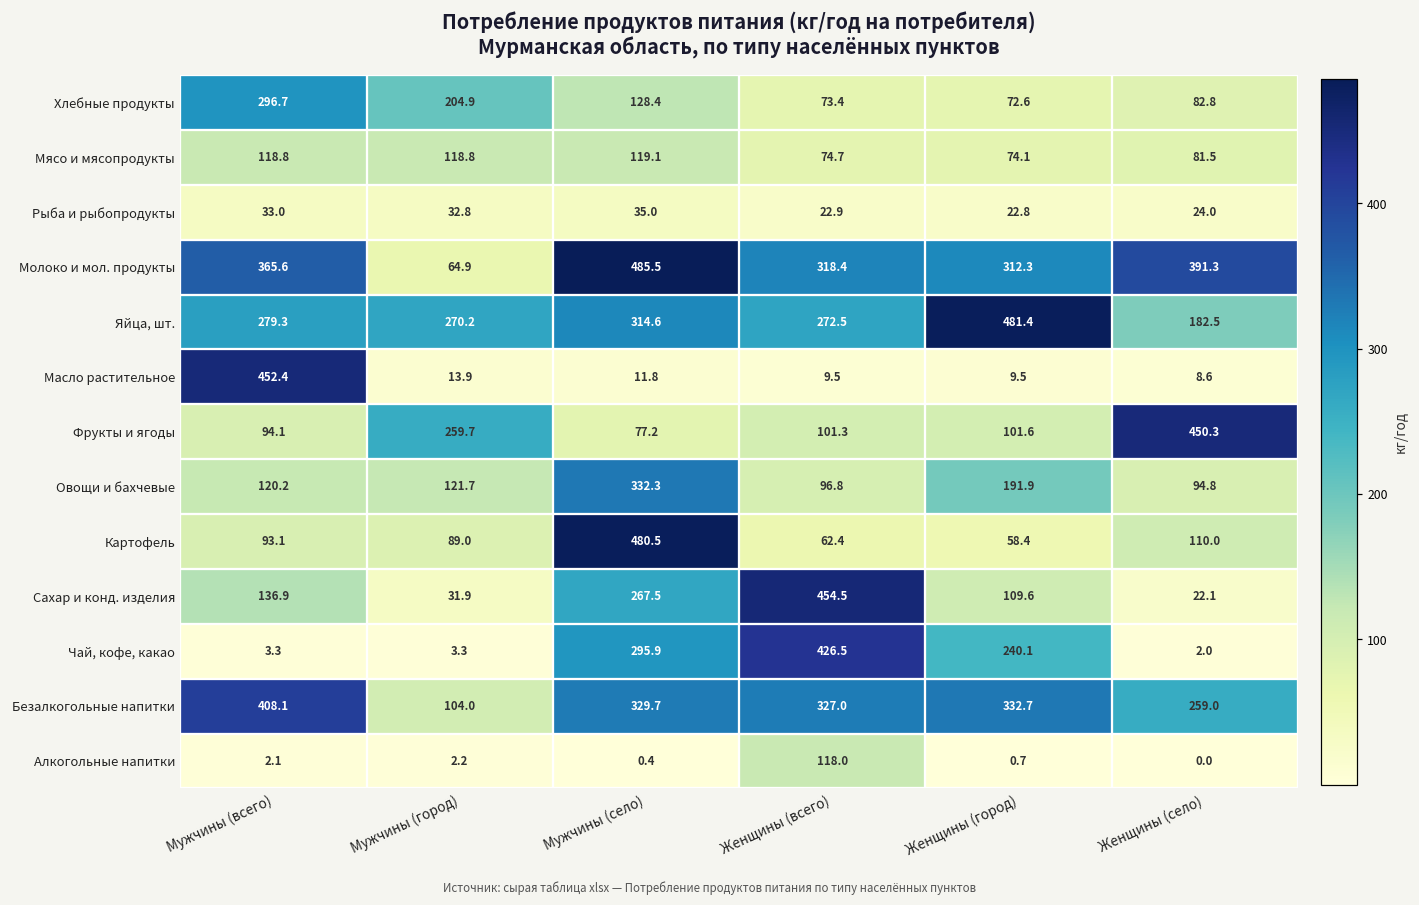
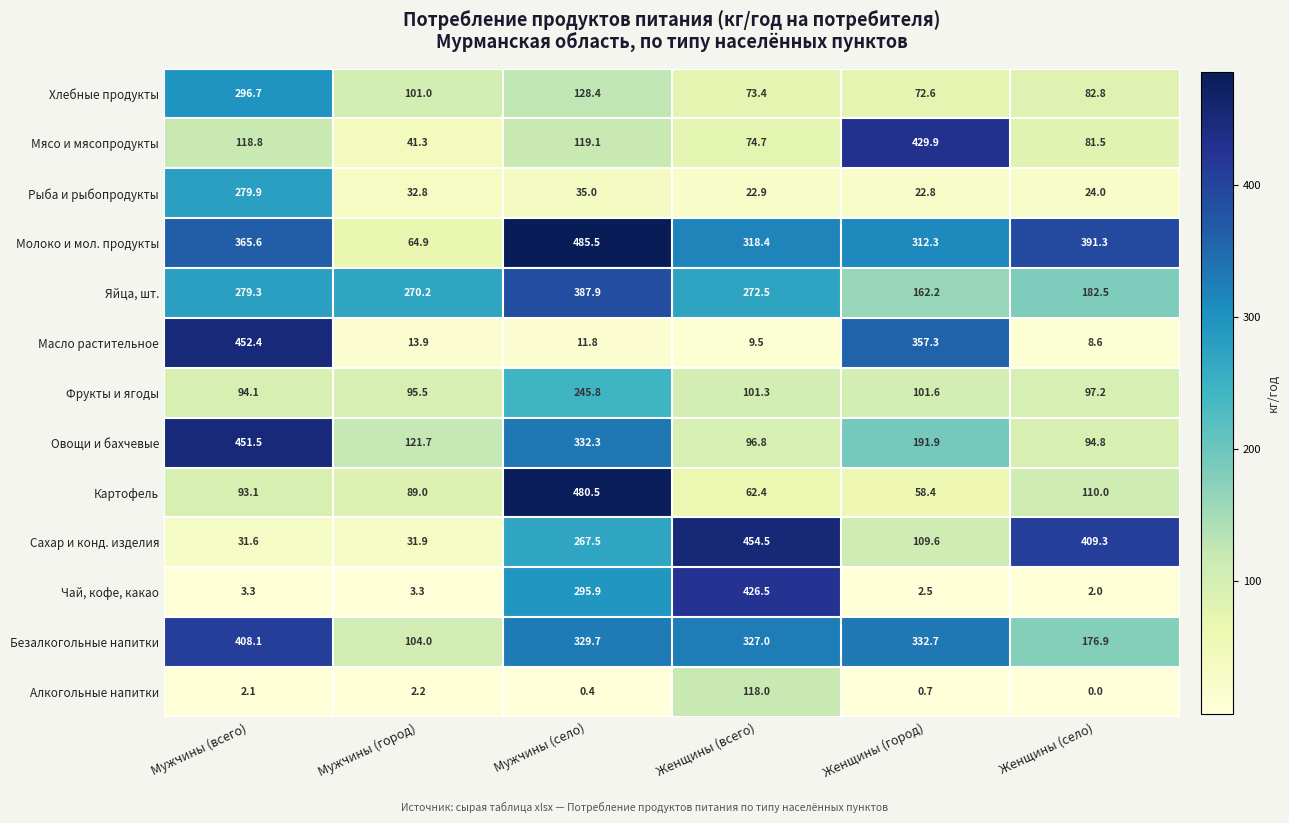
Хлебные продукты, Мужчины (город): 204.9 -> 101.0
Мясо и мясопродукты, Мужчины (город): 118.8 -> 41.3
Мясо и мясопродукты, Женщины (город): 74.1 -> 429.9
Рыба и рыбопродукты, Мужчины (всего): 33.0 -> 279.9
Яйца, шт., Мужчины (село): 314.6 -> 387.9
Яйца, шт., Женщины (город): 481.4 -> 162.2
Масло растительное, Женщины (город): 9.5 -> 357.3
Фрукты и ягоды, Мужчины (город): 259.7 -> 95.5
Фрукты и ягоды, Мужчины (село): 77.2 -> 245.8
Фрукты и ягоды, Женщины (село): 450.3 -> 97.2
Овощи и бахчевые, Мужчины (всего): 120.2 -> 451.5
Сахар и конд. изделия, Мужчины (всего): 136.9 -> 31.6
Сахар и конд. изделия, Женщины (село): 22.1 -> 409.3
Чай, кофе, какао, Женщины (город): 240.1 -> 2.5
Безалкогольные напитки, Женщины (село): 259.0 -> 176.9
